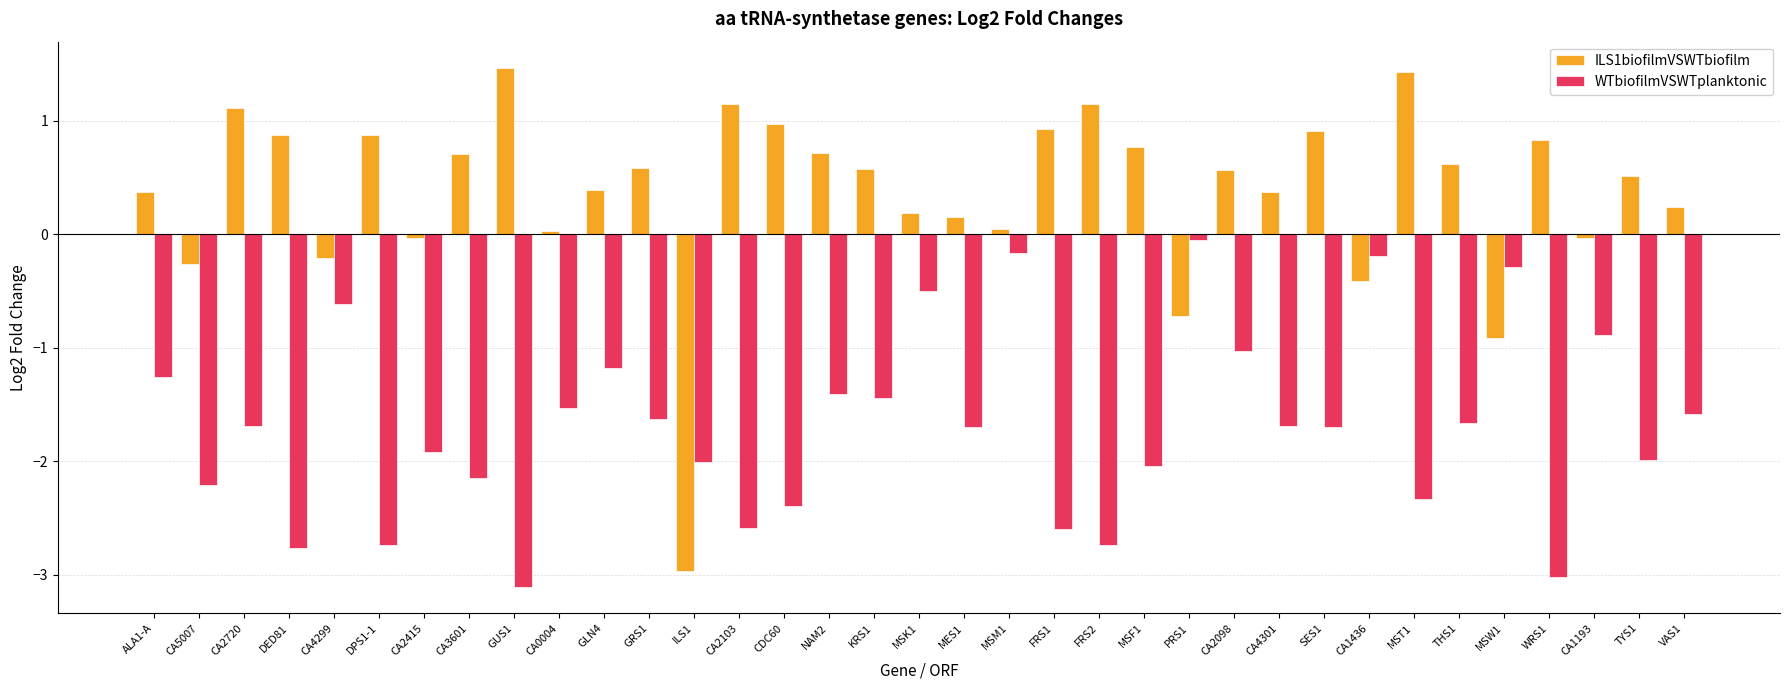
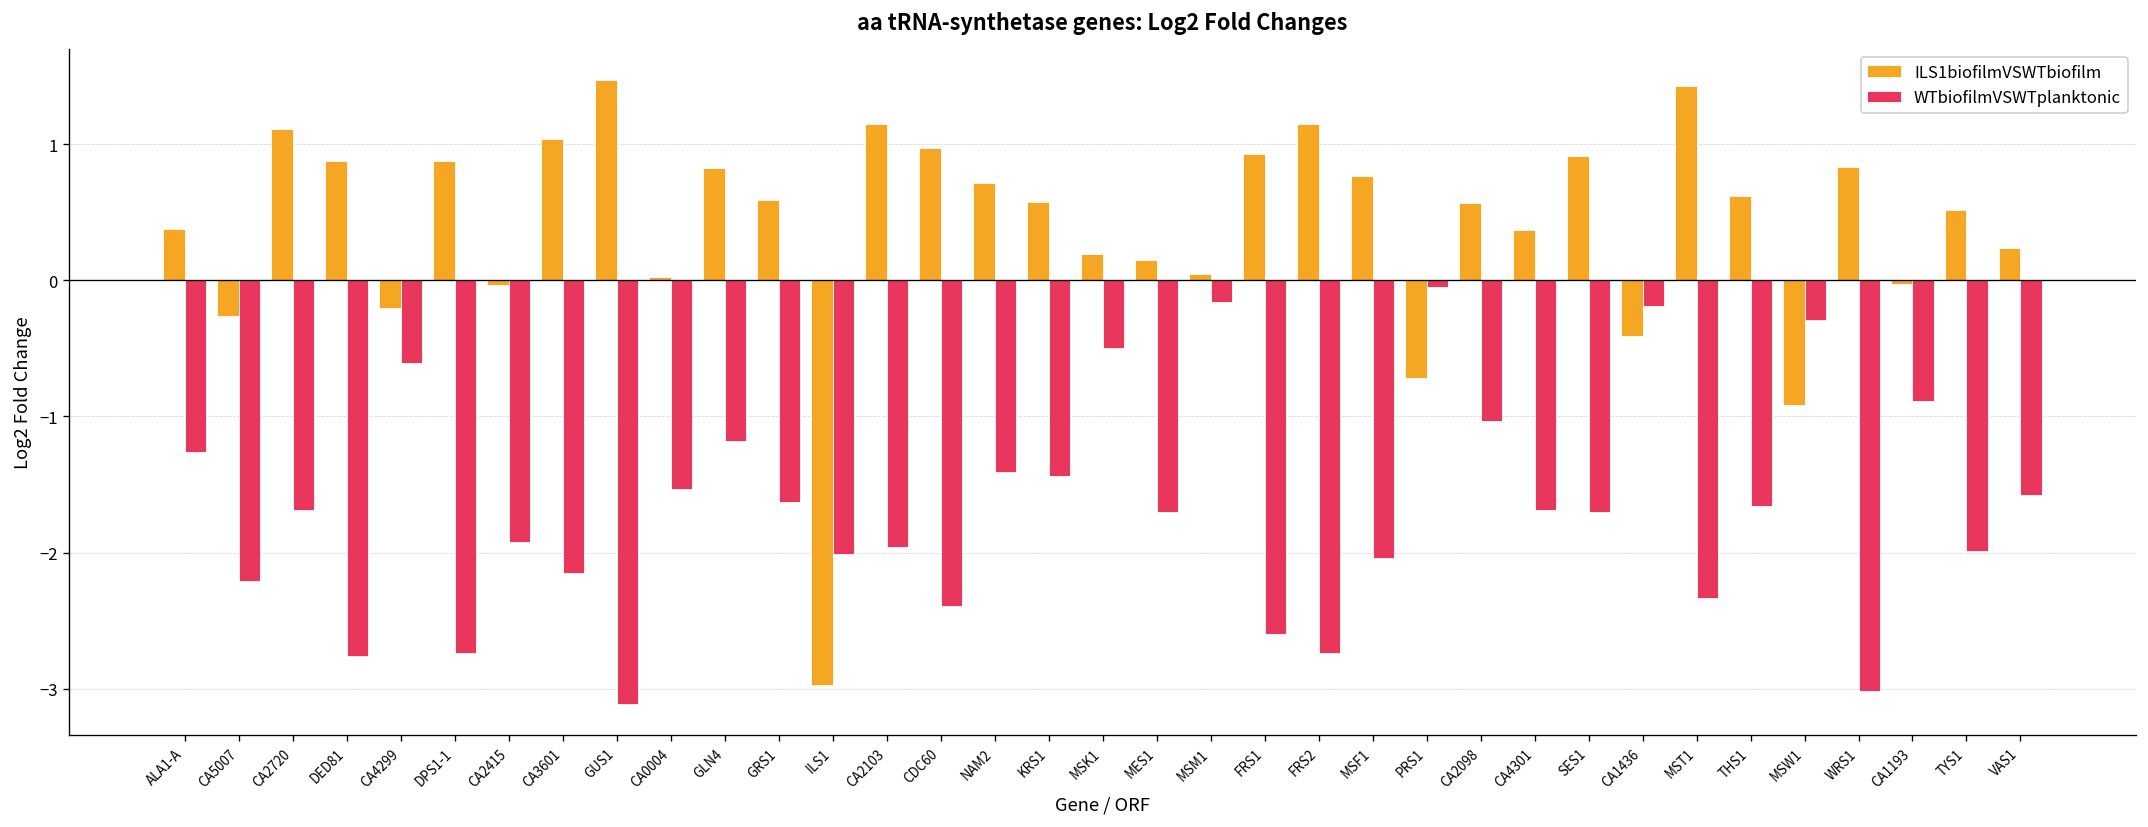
ILS1biofilmVSWTbiofilm, CA3601: 0.71 -> 1.04
ILS1biofilmVSWTbiofilm, GLN4: 0.39 -> 0.83
WTbiofilmVSWTplanktonic, CA2103: -2.59 -> -1.96
